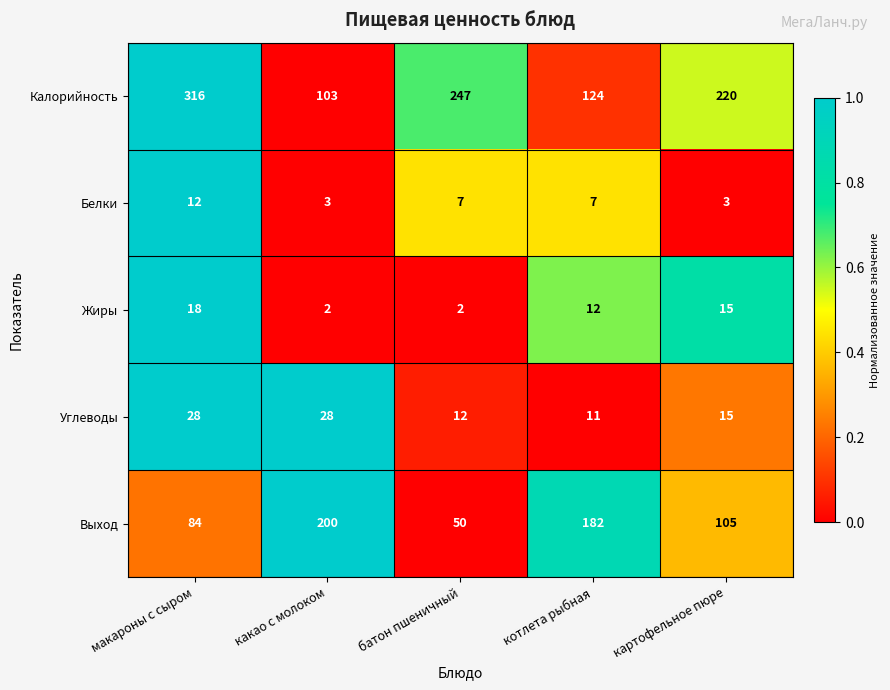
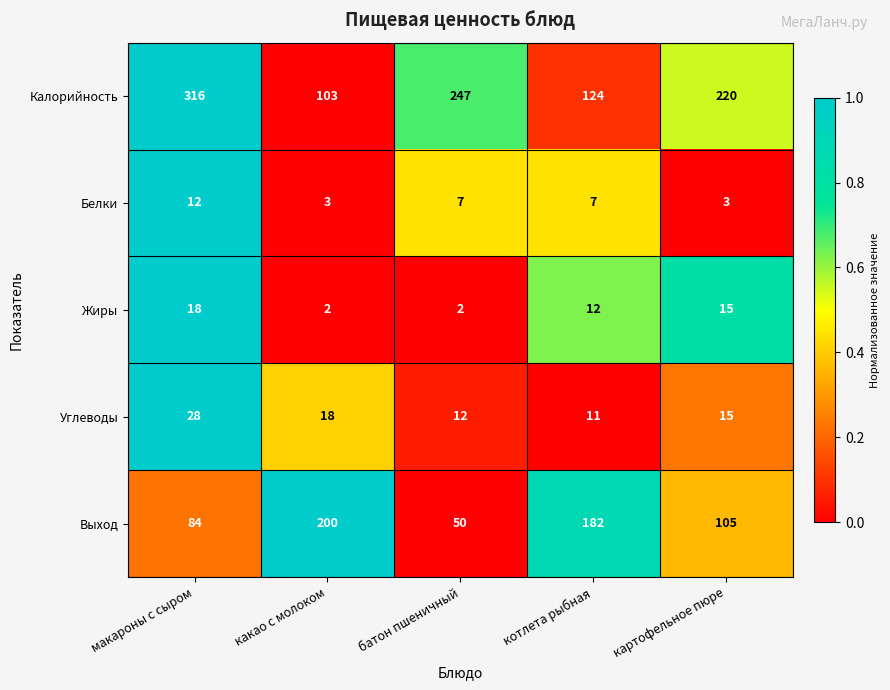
Углеводы, какао с молоком: 28 -> 18
